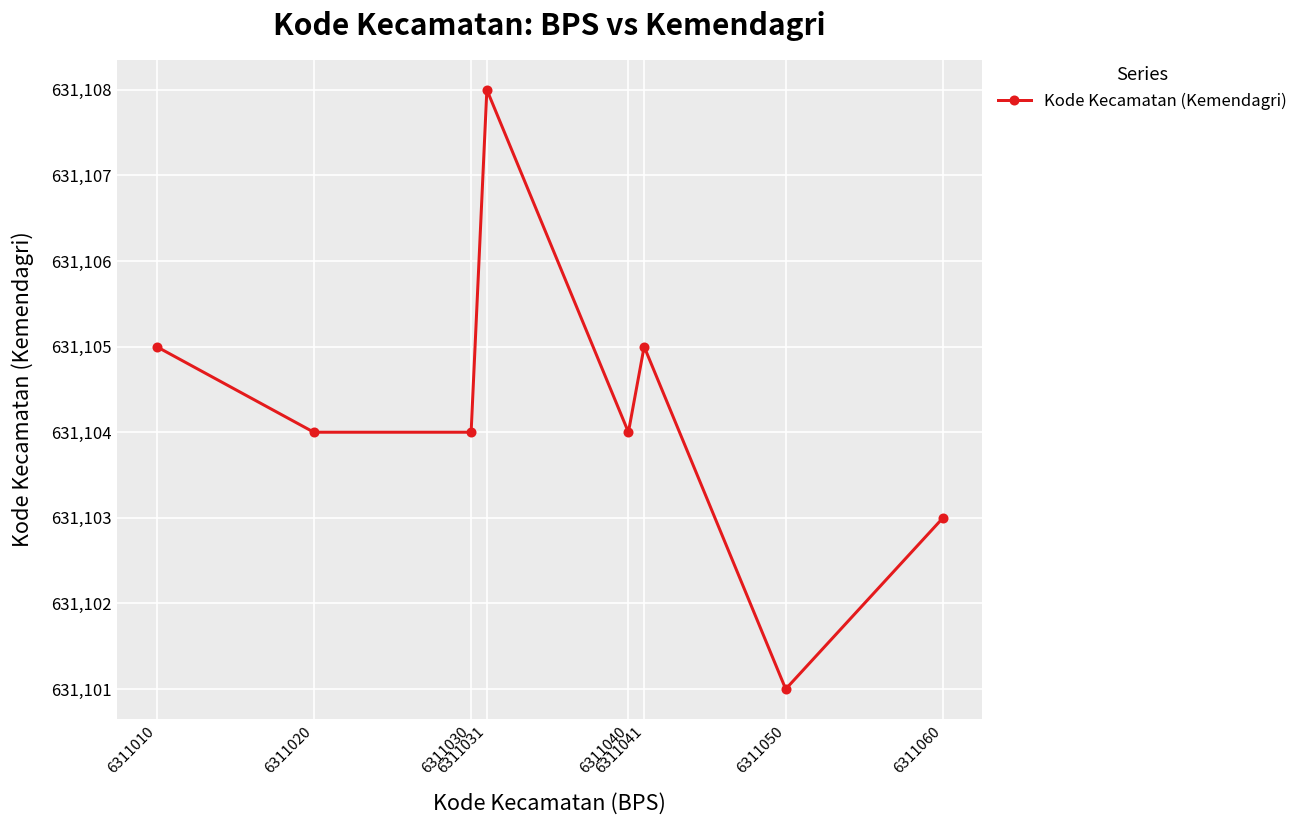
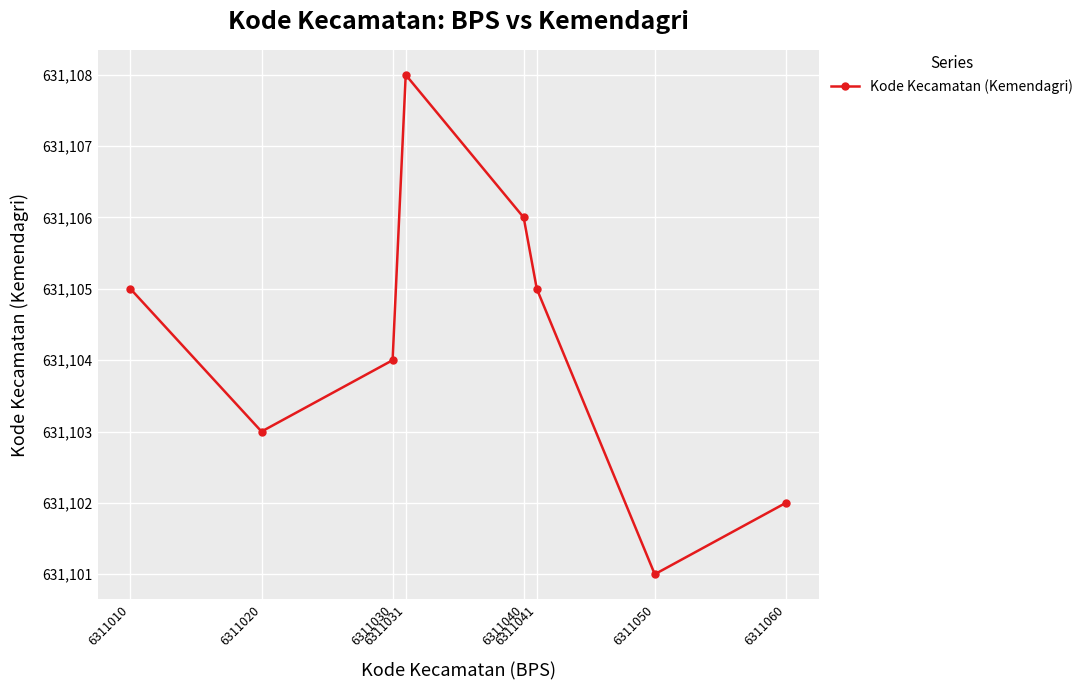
6311020: 631,104 -> 631,103
6311040: 631,104 -> 631,106
6311060: 631,103 -> 631,102
